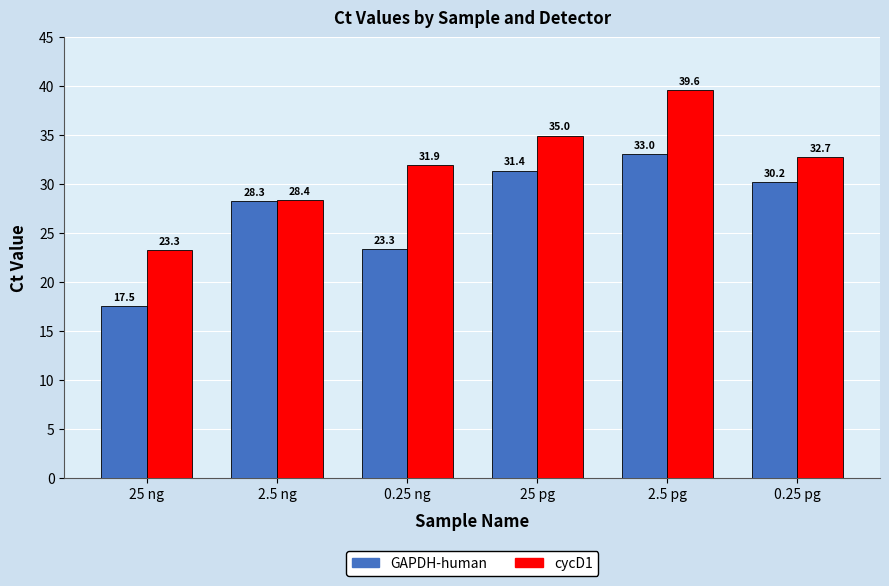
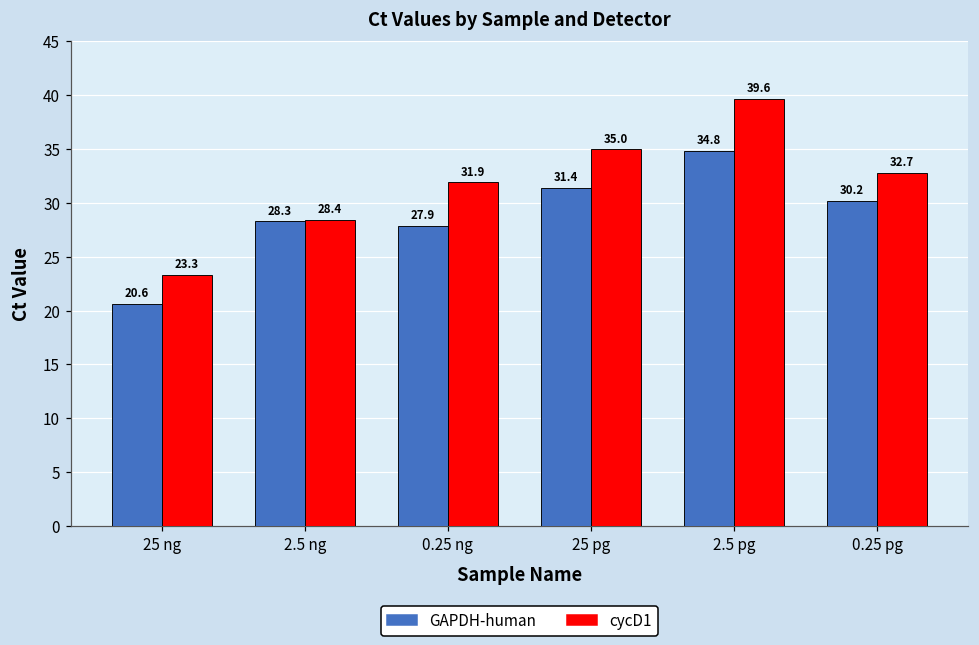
GAPDH-human, 25 ng: 17.5 -> 20.6
GAPDH-human, 0.25 ng: 23.3 -> 27.9
GAPDH-human, 2.5 pg: 33.0 -> 34.8
